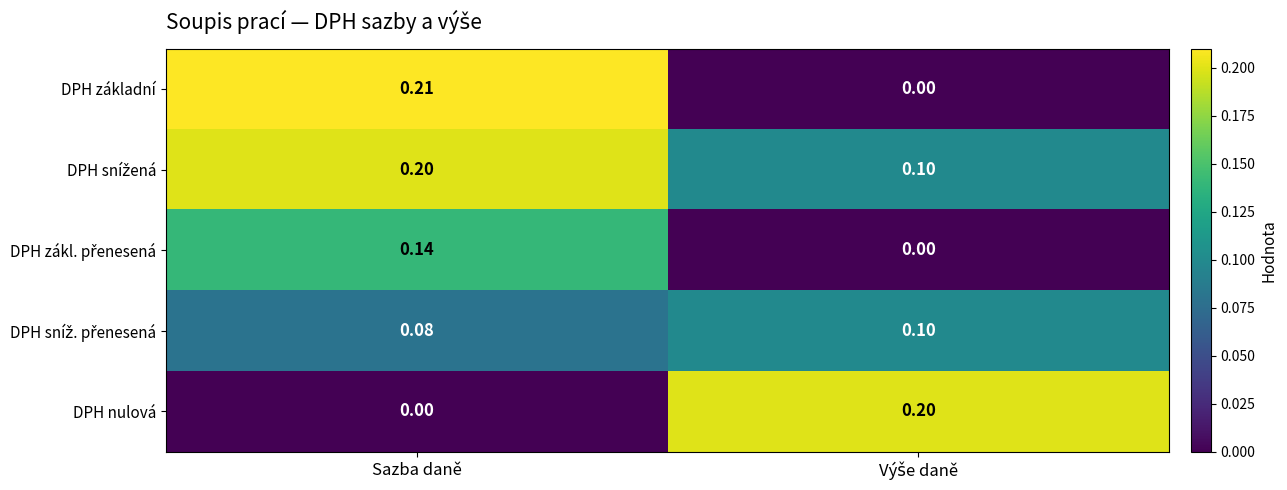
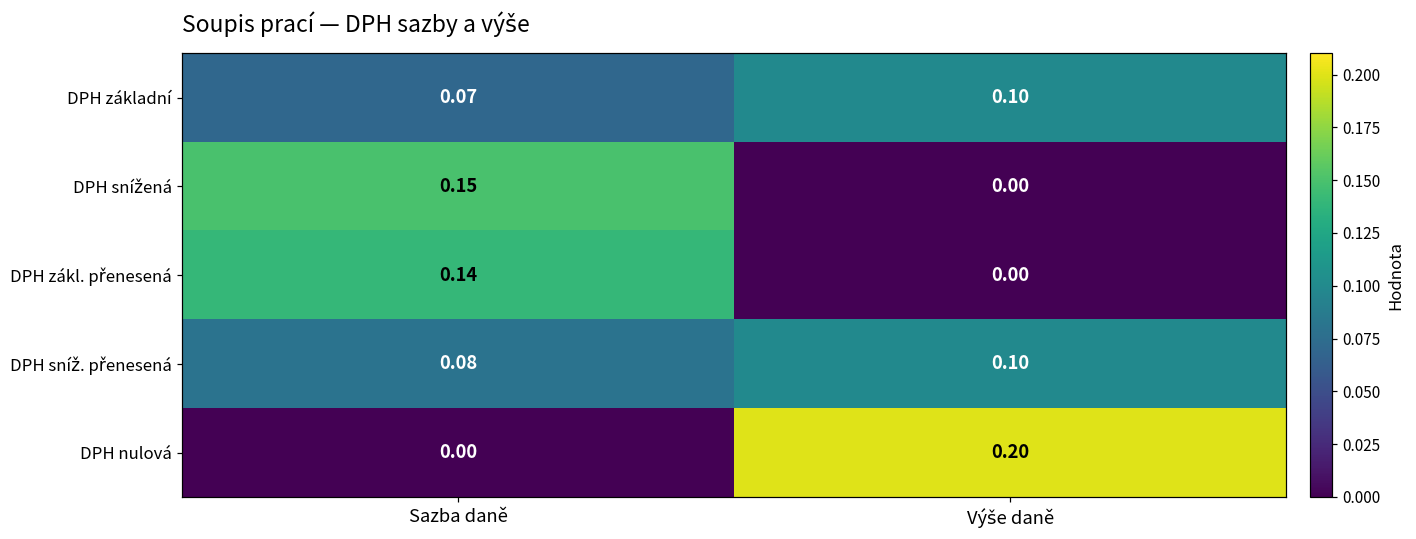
DPH základní, Sazba daně: 0.21 -> 0.07
DPH základní, Výše daně: 0.00 -> 0.10
DPH snížená, Sazba daně: 0.20 -> 0.15
DPH snížená, Výše daně: 0.10 -> 0.00
